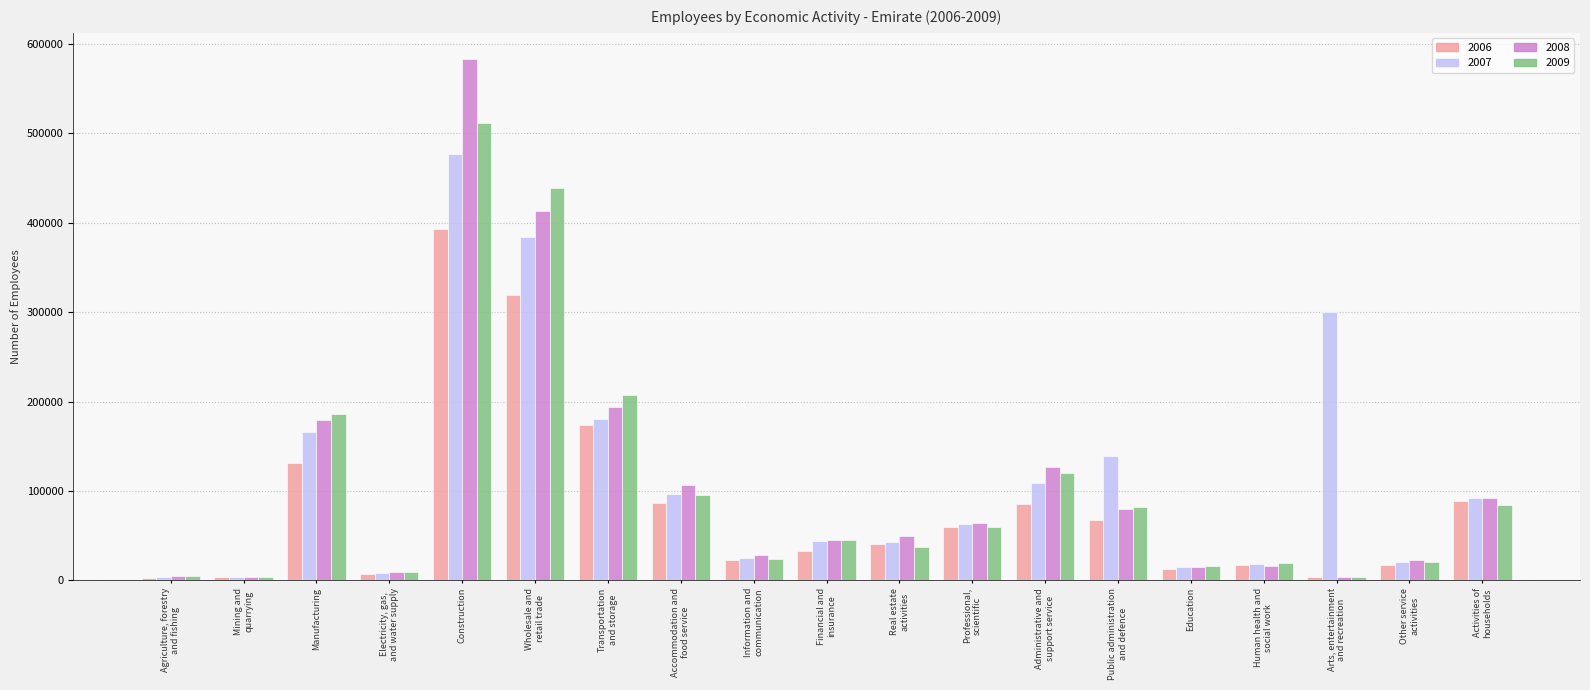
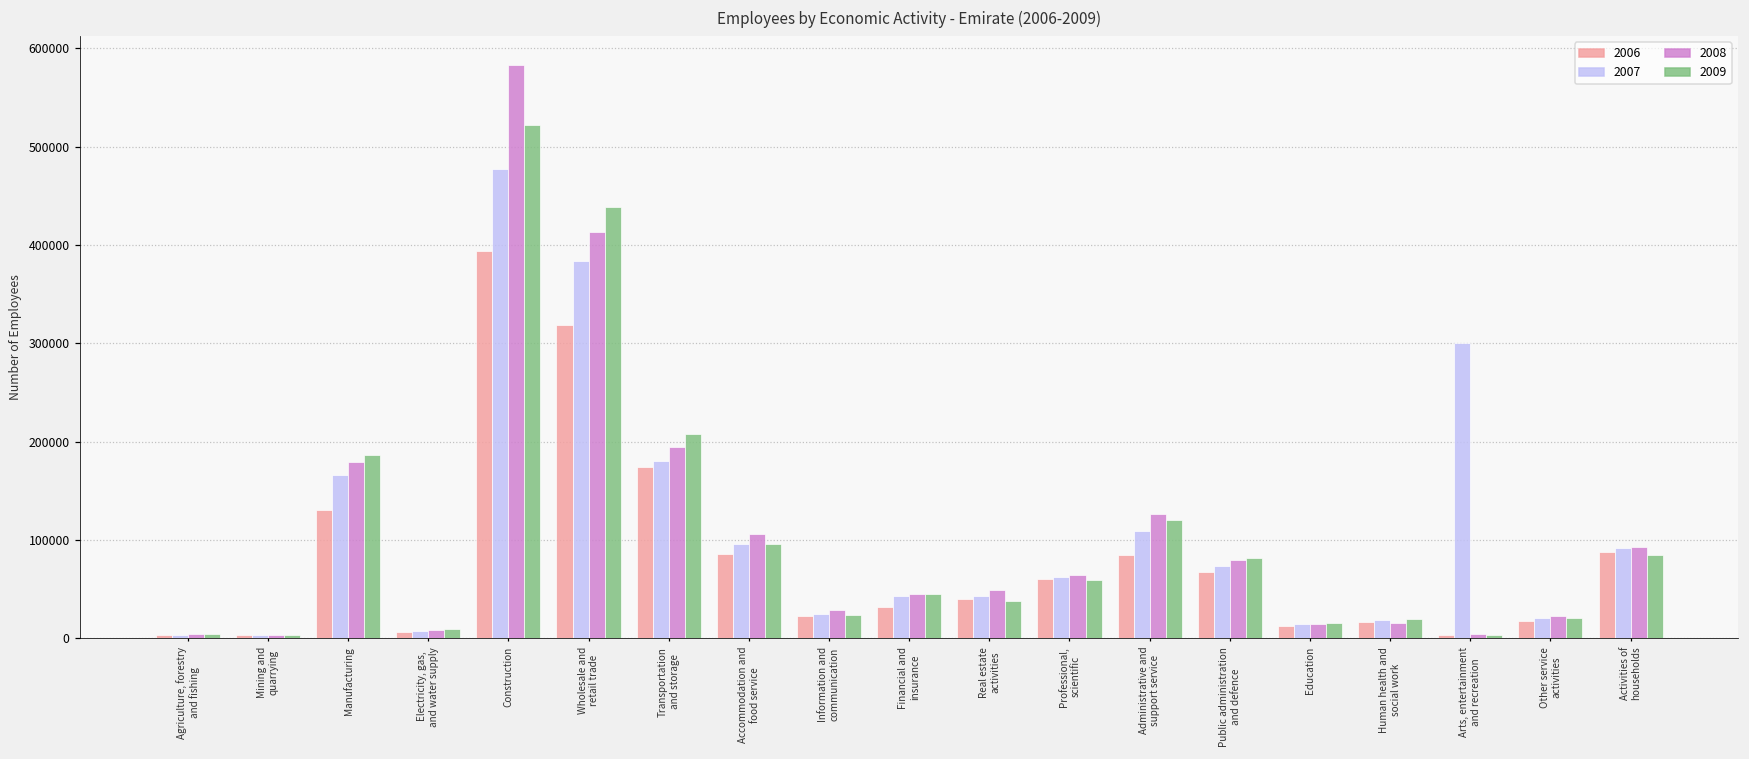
2009, Construction: 510000 -> 520000
2007, Public administration and defence: 140000 -> 70000
